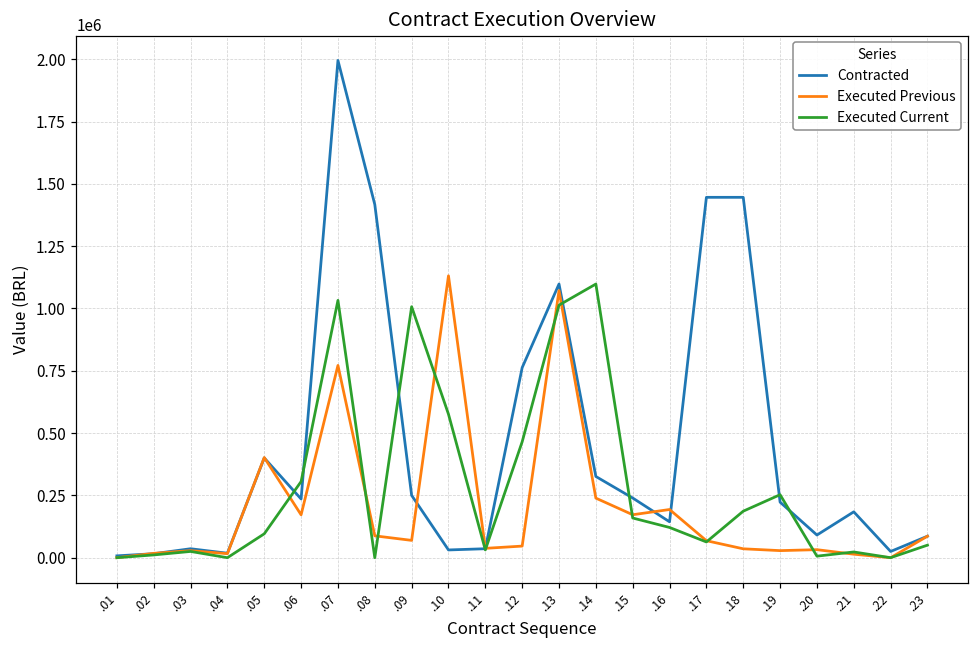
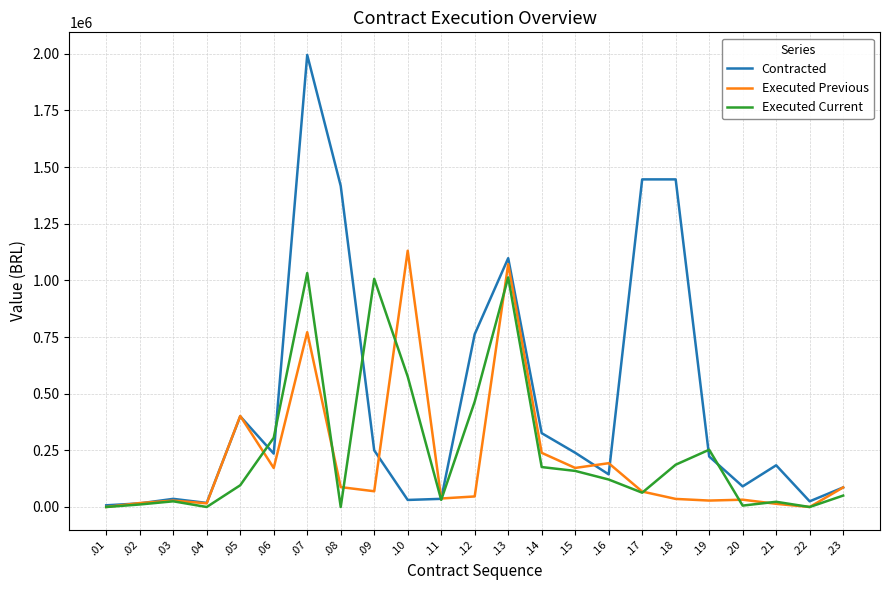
Executed Current, .14: 1100000 -> 180000
